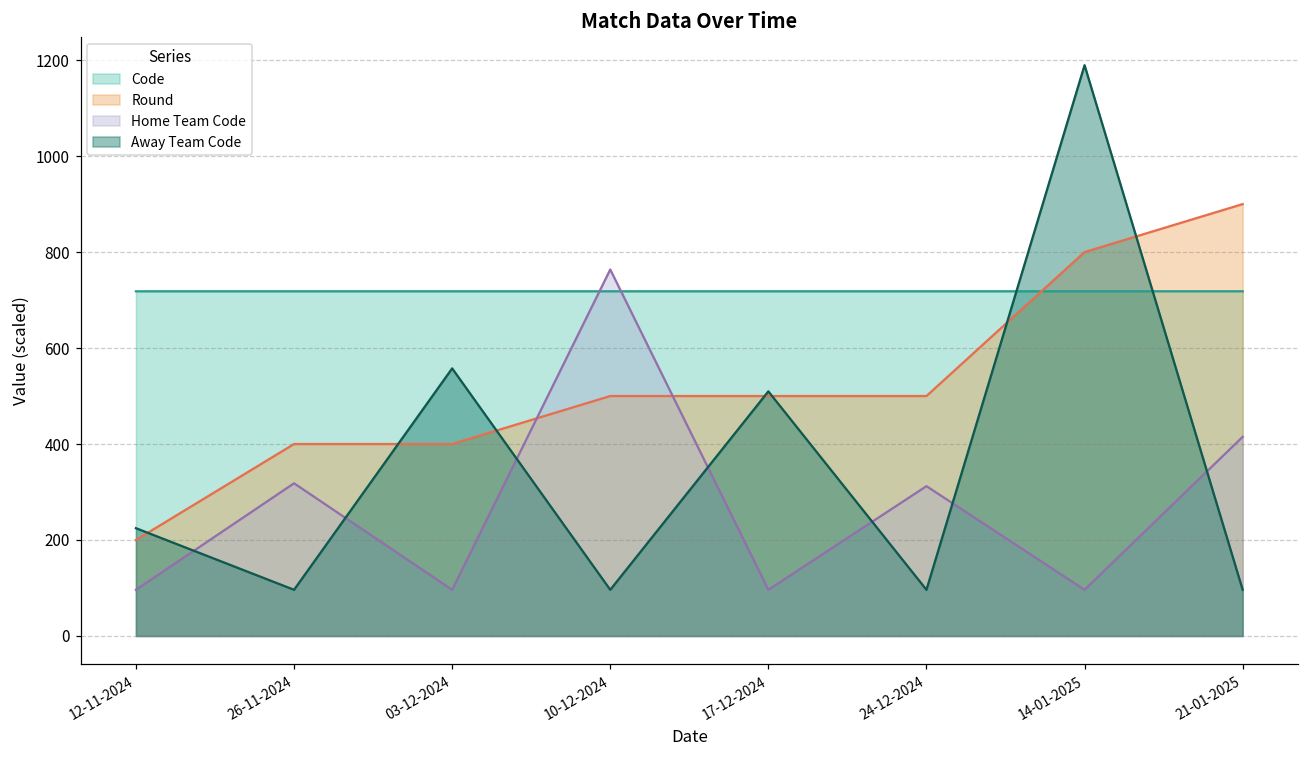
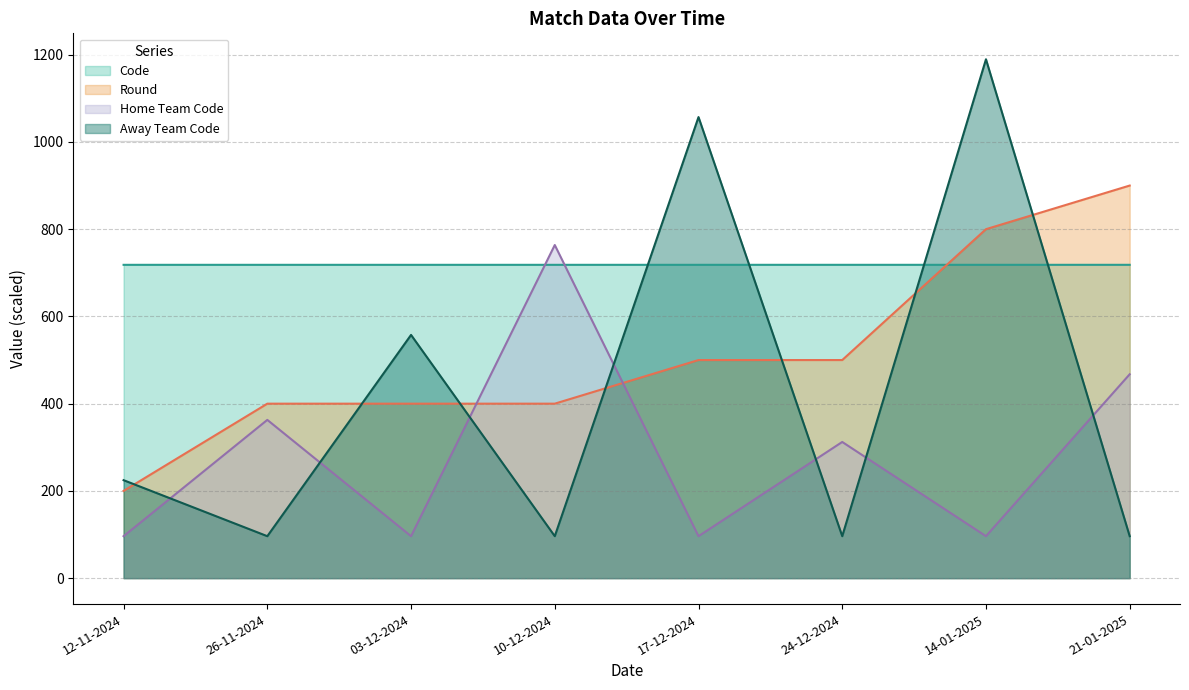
Home Team Code, 26-11-2024: 320 -> 360
Round, 10-12-2024: 500 -> 400
Away Team Code, 17-12-2024: 510 -> 1060
Home Team Code, 21-01-2025: 420 -> 470
